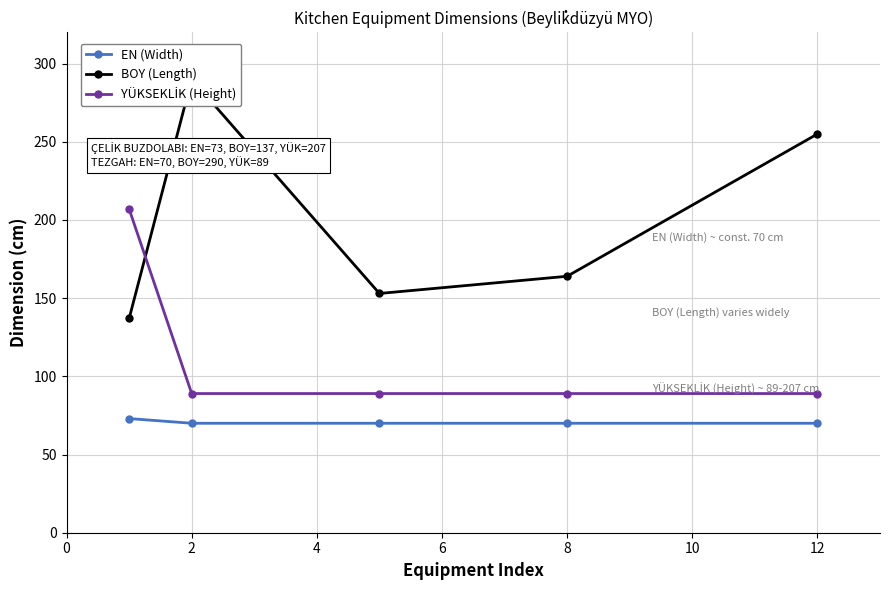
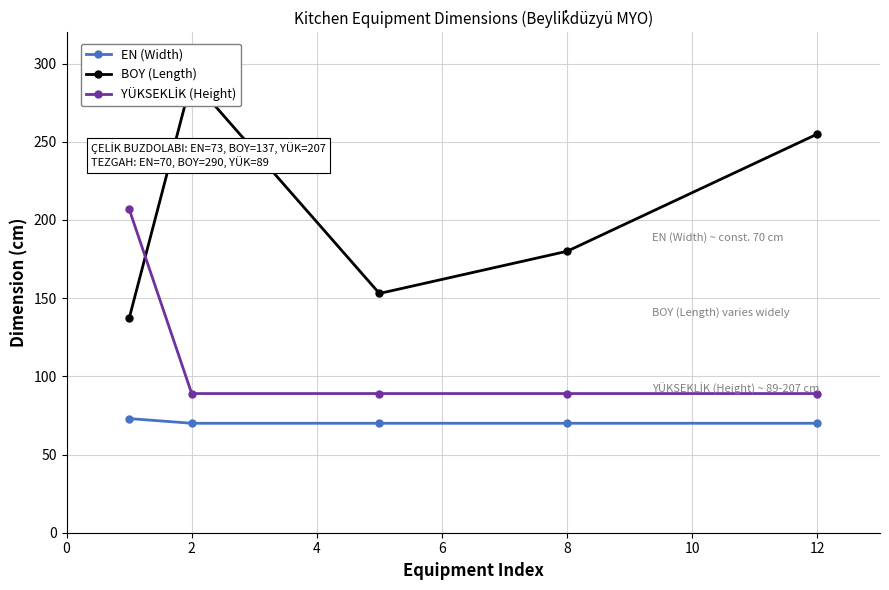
BOY (Length), 8: 164 -> 180
